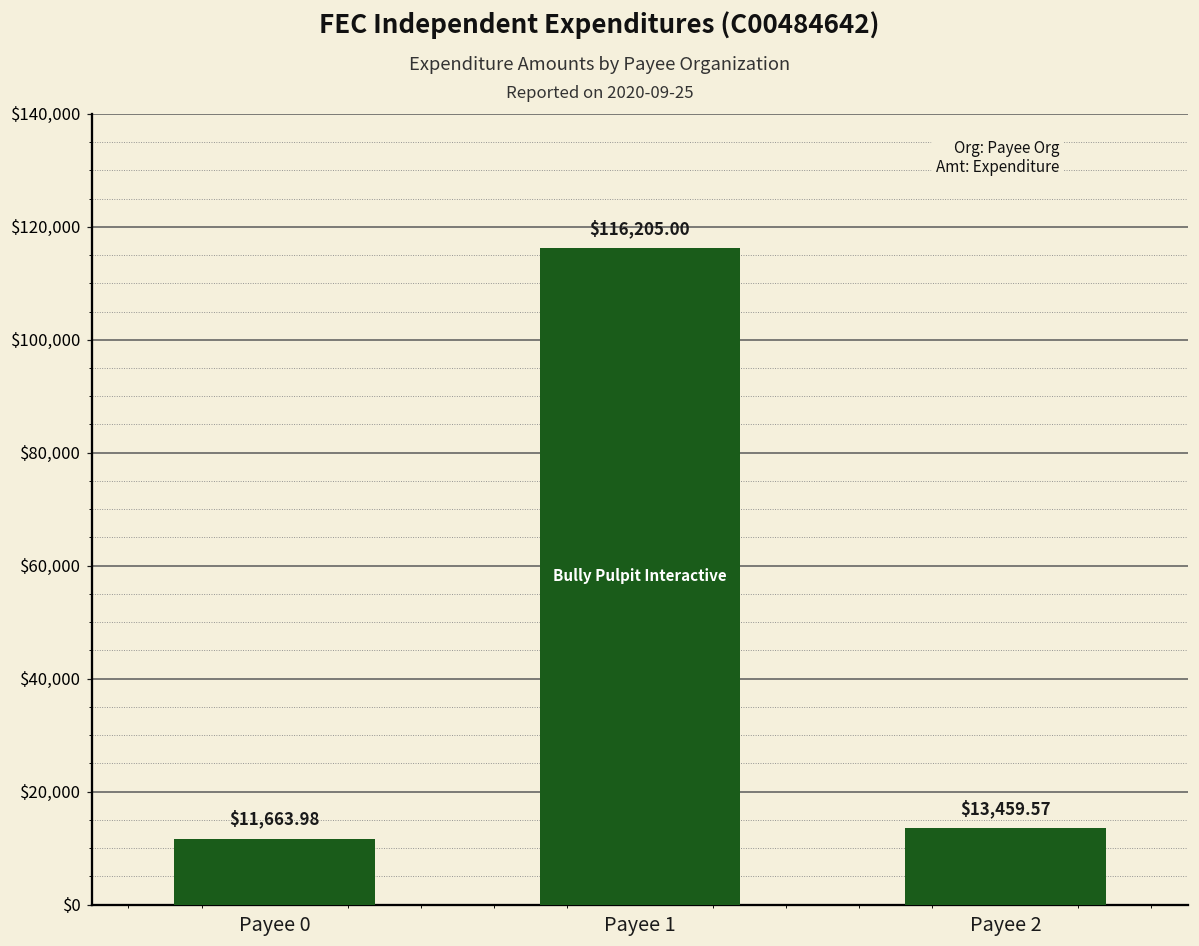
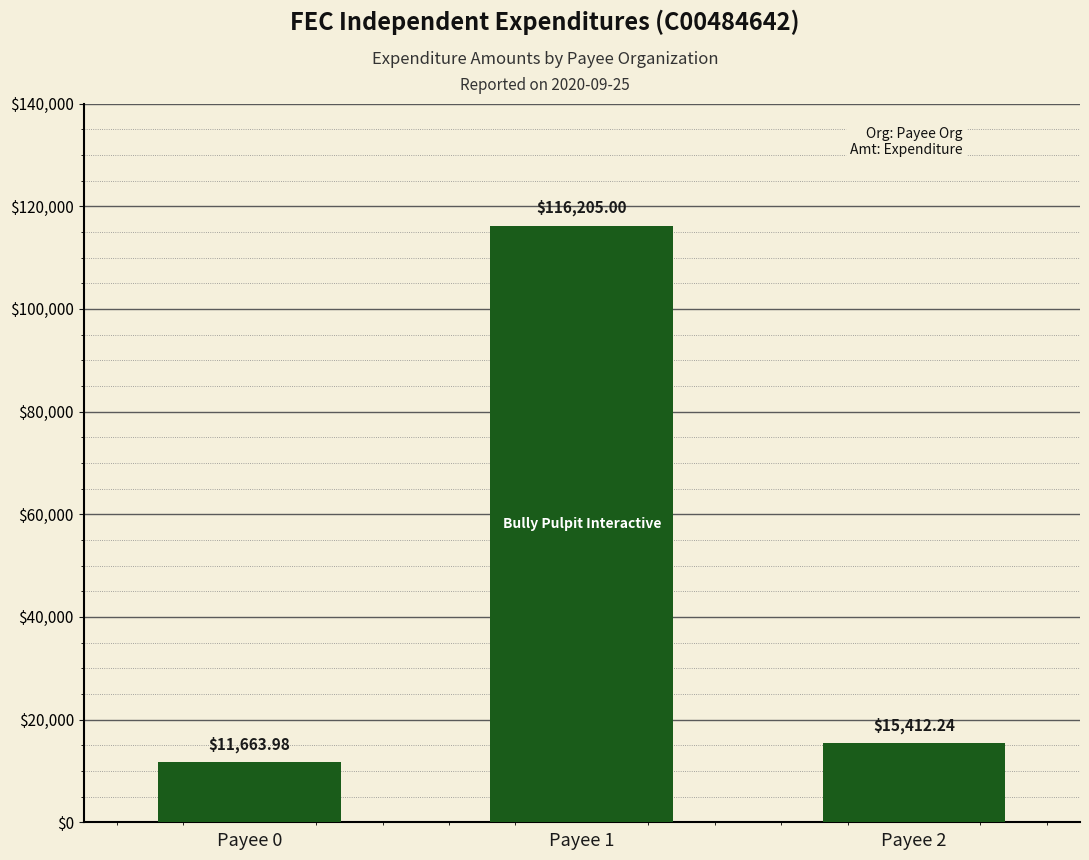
Payee 2: $13,459.57 -> $15,412.24
